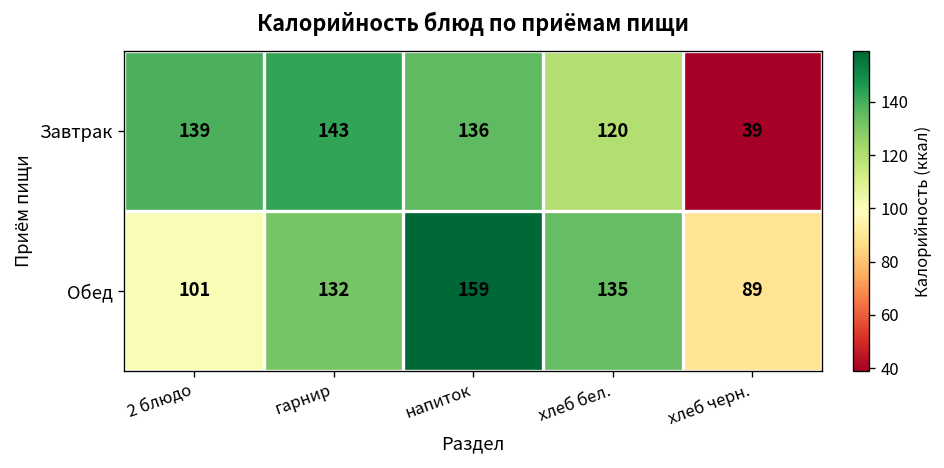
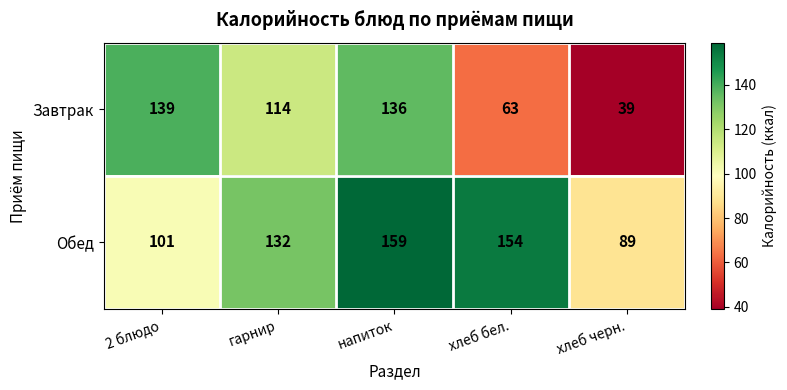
Завтрак, гарнир: 143 -> 114
Завтрак, хлеб бел.: 120 -> 63
Обед, хлеб бел.: 135 -> 154
